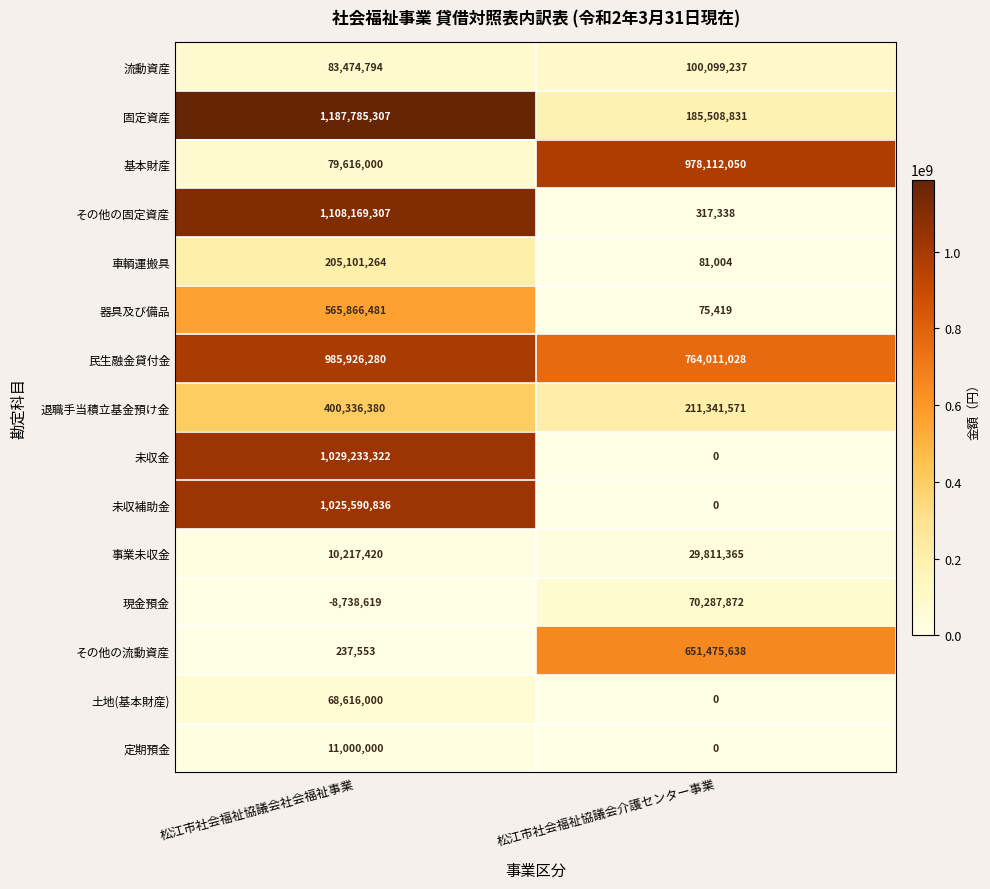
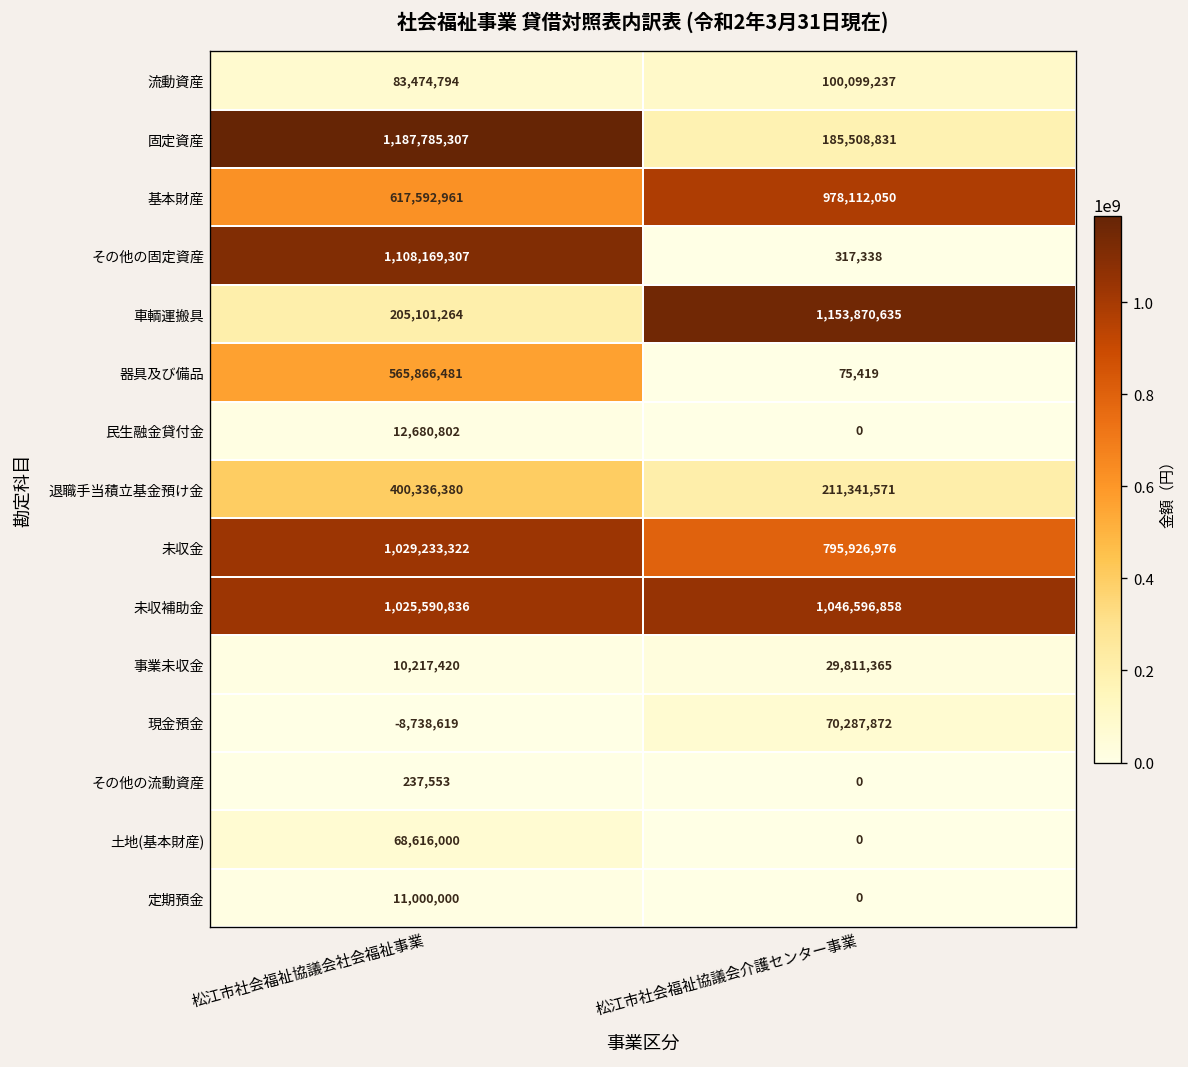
基本財産, 松江市社会福祉協議会社会福祉事業: 79,616,000 -> 617,592,961
車輌運搬具, 松江市社会福祉協議会介護センター事業: 81,004 -> 1,153,870,635
民生融金貸付金, 松江市社会福祉協議会社会福祉事業: 985,926,280 -> 12,680,802
民生融金貸付金, 松江市社会福祉協議会介護センター事業: 764,011,028 -> 0
未収金, 松江市社会福祉協議会介護センター事業: 0 -> 795,926,976
未収補助金, 松江市社会福祉協議会介護センター事業: 0 -> 1,046,596,858
その他の流動資産, 松江市社会福祉協議会介護センター事業: 651,475,638 -> 0
